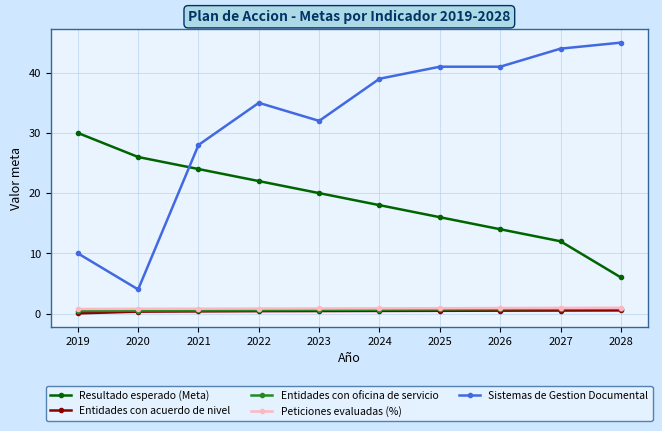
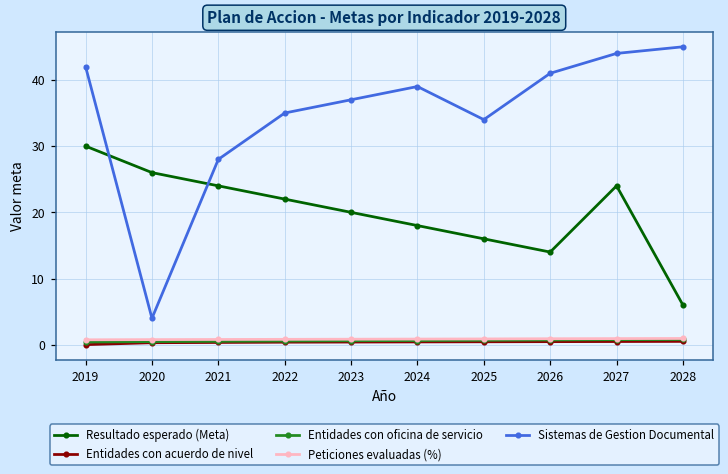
Sistemas de Gestion Documental, 2019: 10 -> 42
Sistemas de Gestion Documental, 2023: 32 -> 37
Sistemas de Gestion Documental, 2025: 41 -> 34
Resultado esperado (Meta), 2027: 12 -> 24
